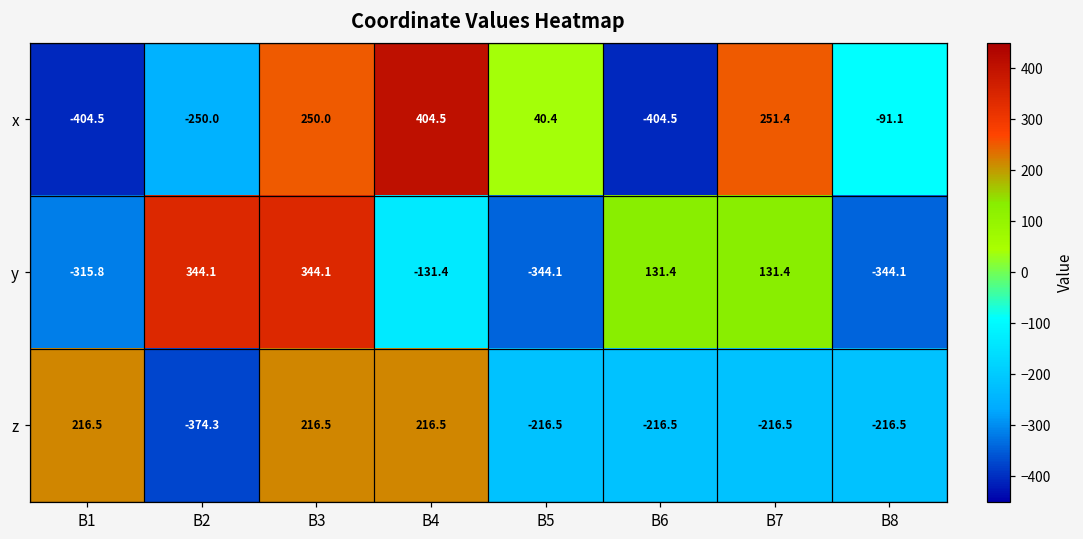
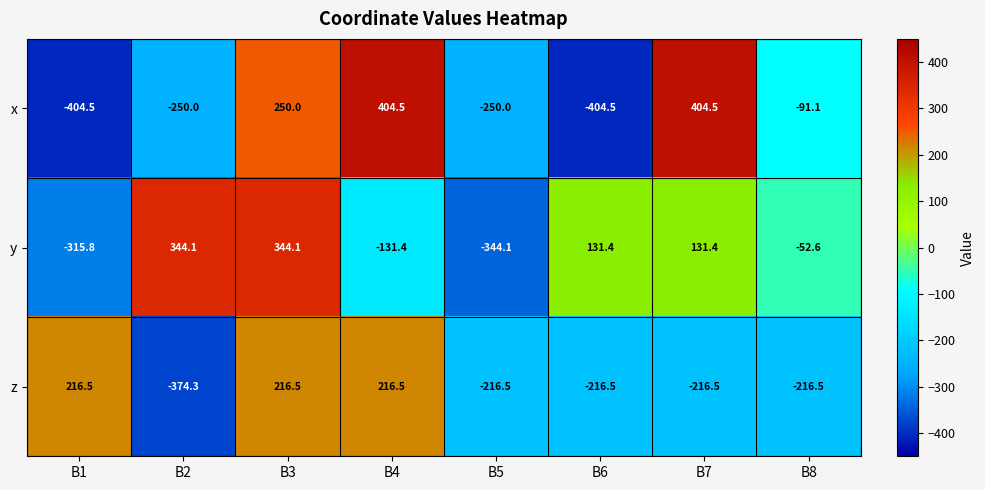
x, B5: 40.4 -> -250.0
x, B7: 251.4 -> 404.5
y, B8: -344.1 -> -52.6
